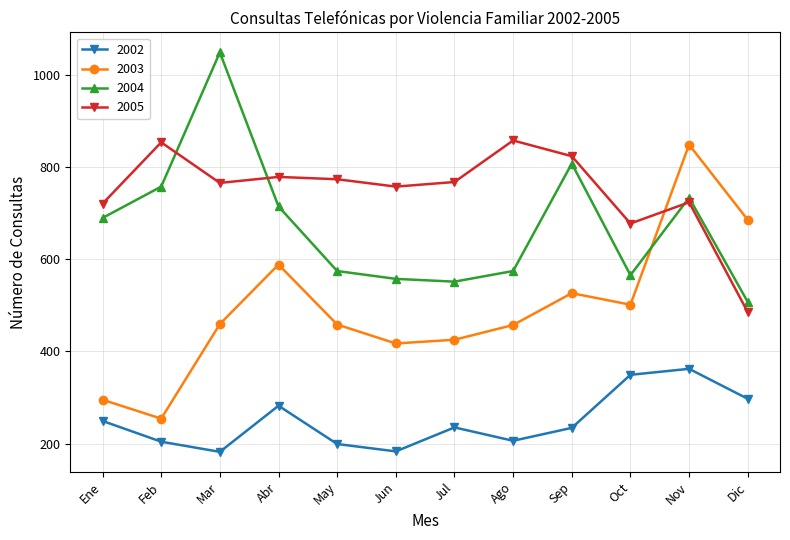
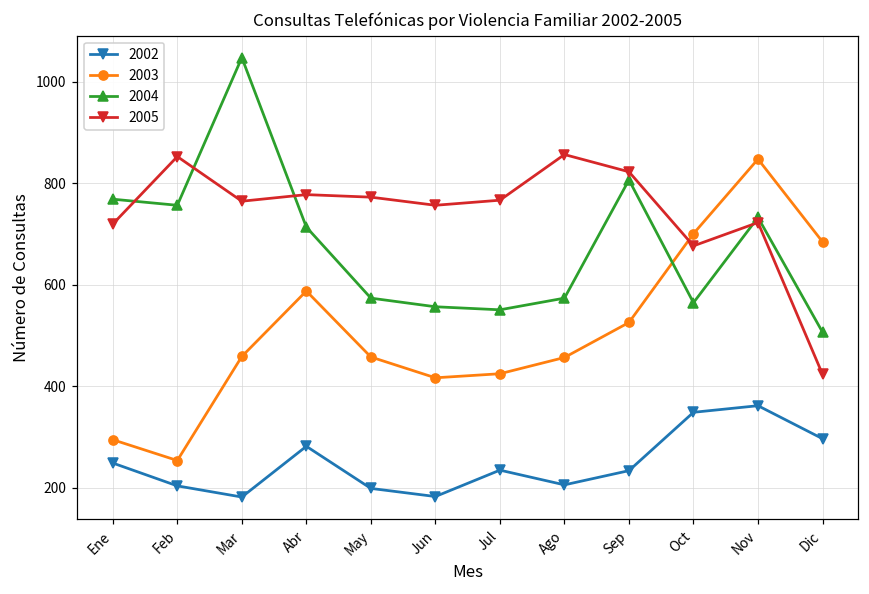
2004, Ene: 690 -> 770
2003, Oct: 500 -> 700
2005, Dic: 490 -> 420
